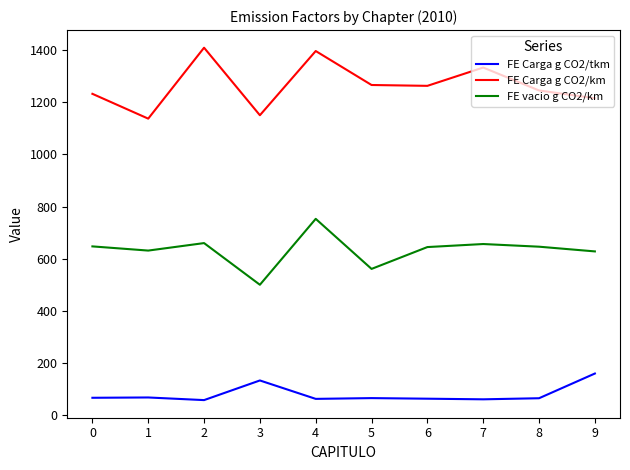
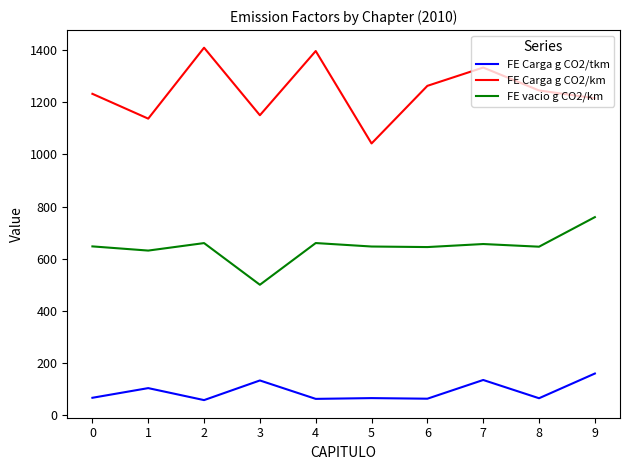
FE Carga g CO2/tkm, 1: 70 -> 100
FE vacio g CO2/km, 4: 750 -> 660
FE Carga g CO2/km, 5: 1270 -> 1040
FE vacio g CO2/km, 5: 560 -> 650
FE Carga g CO2/tkm, 7: 60 -> 140
FE vacio g CO2/km, 9: 630 -> 760
